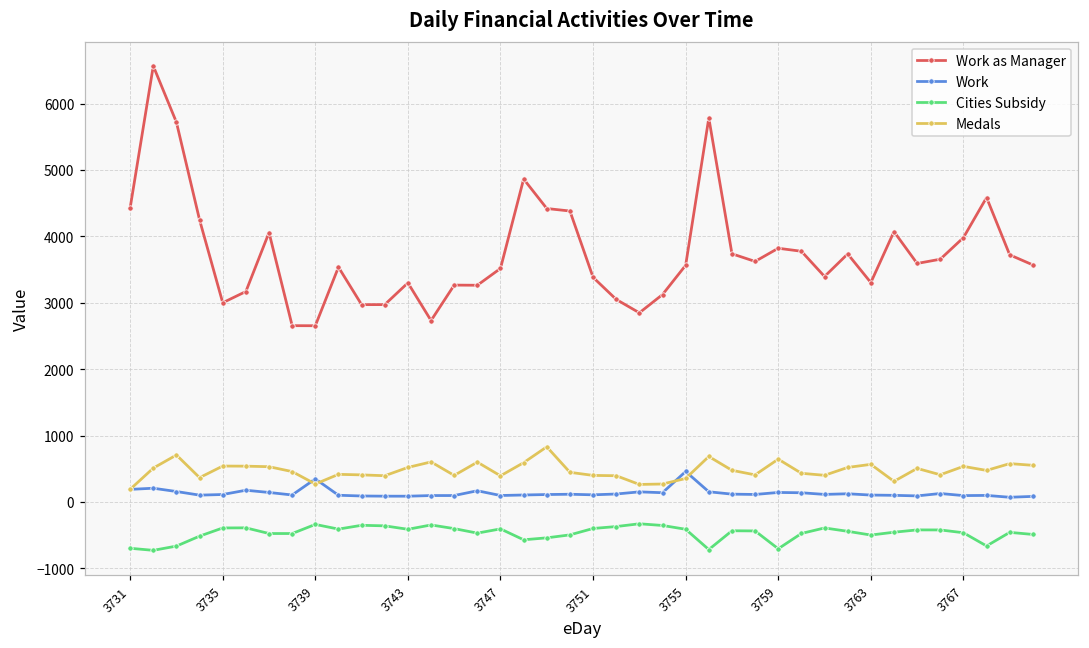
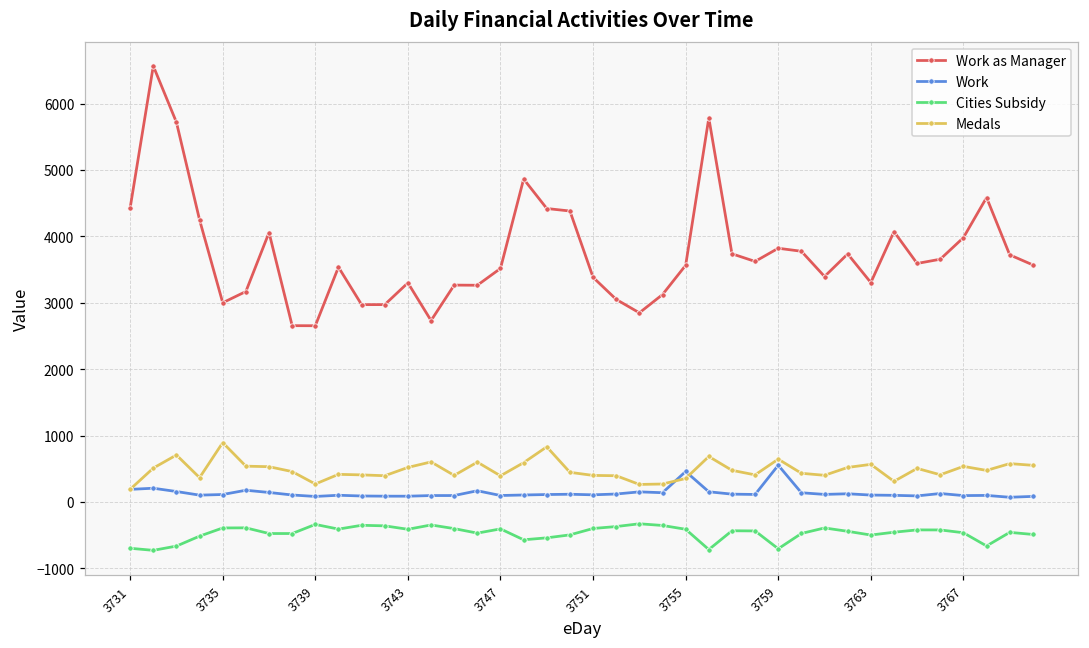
Medals, 3735: 500 -> 900
Work, 3739: 300 -> 100
Work, 3759: 100 -> 600
